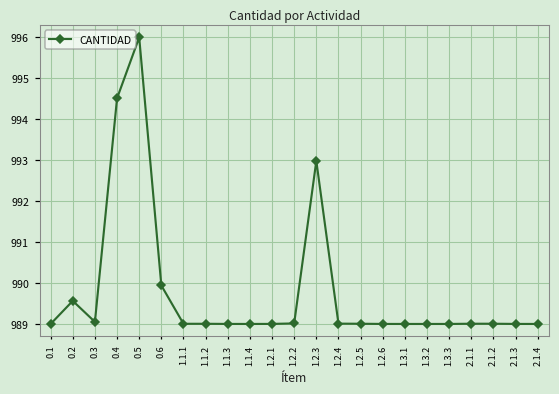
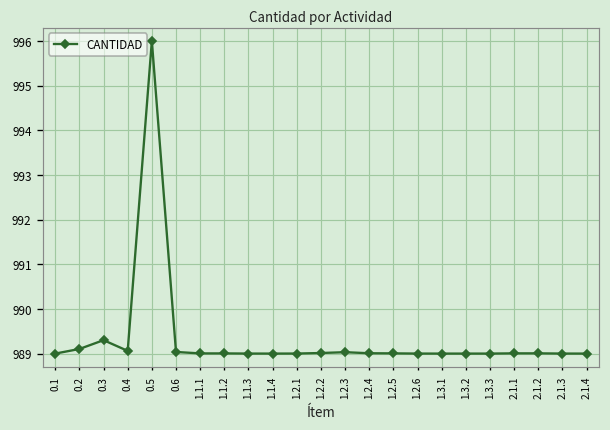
0.2: 989.6 -> 989.1
0.3: 989.1 -> 989.3
0.4: 994.5 -> 989.1
0.6: 989.9 -> 989.0
1.2.3: 993.0 -> 989.0
